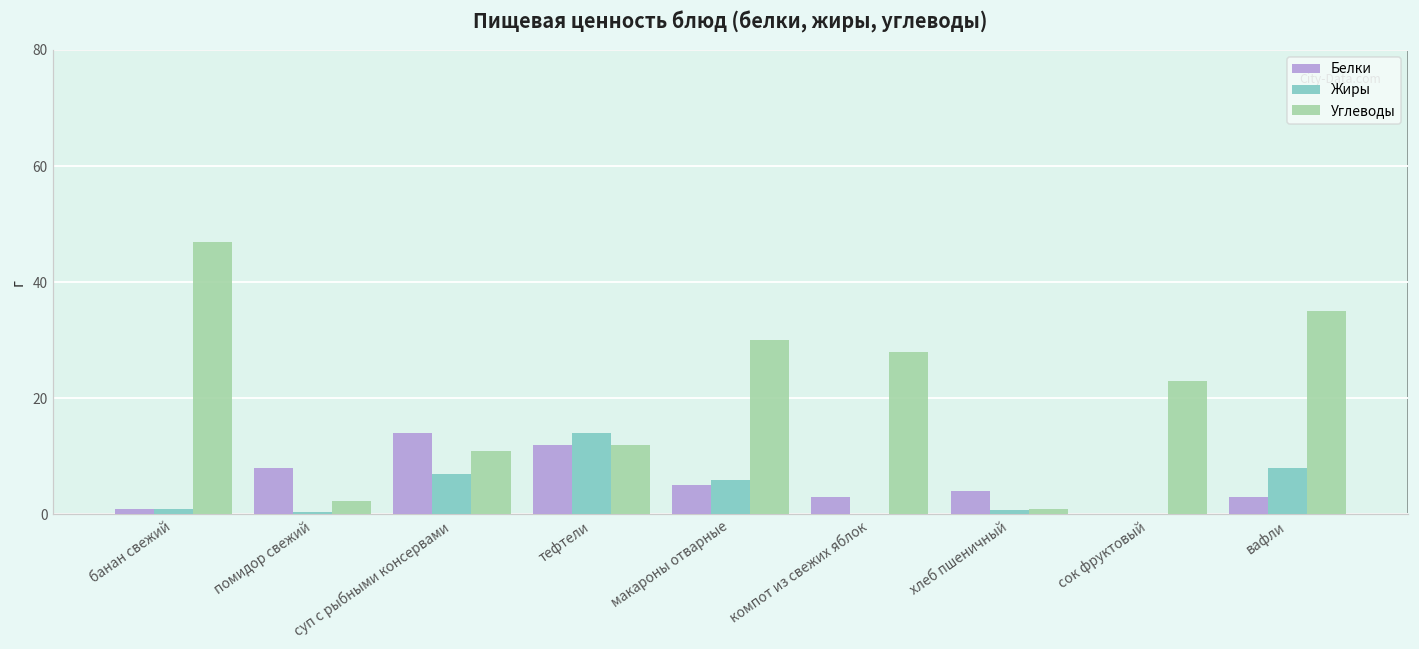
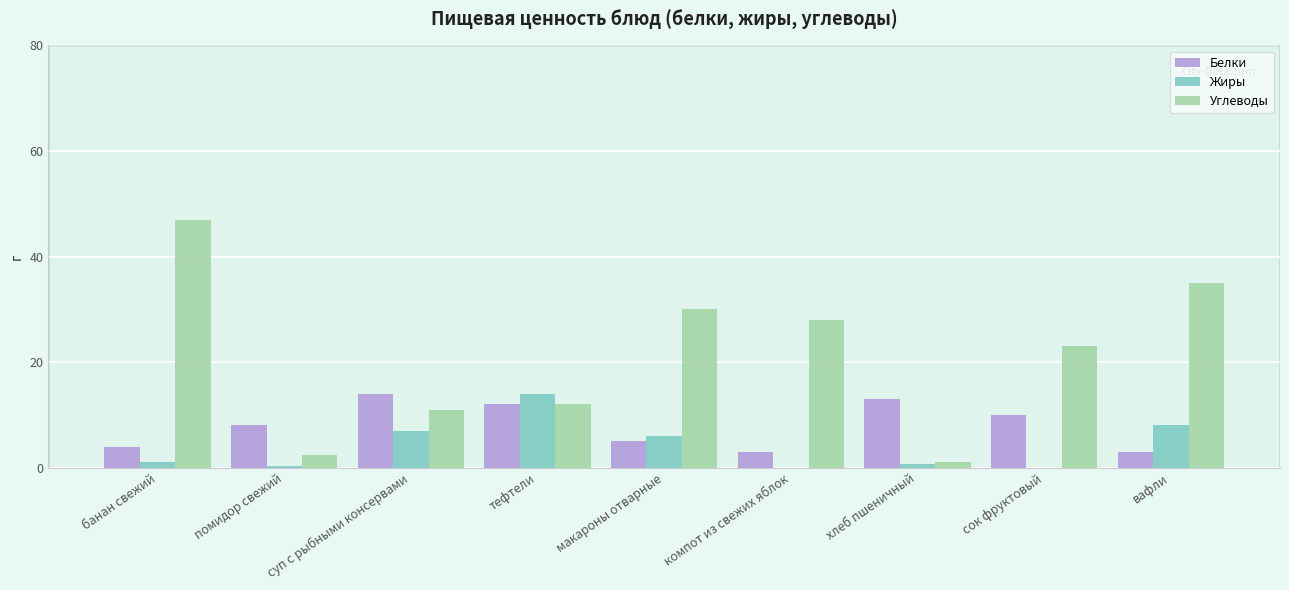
Белки, банан свежий: 1 -> 4
Белки, хлеб пшеничный: 4 -> 13
Белки, сок фруктовый: 0 -> 10
